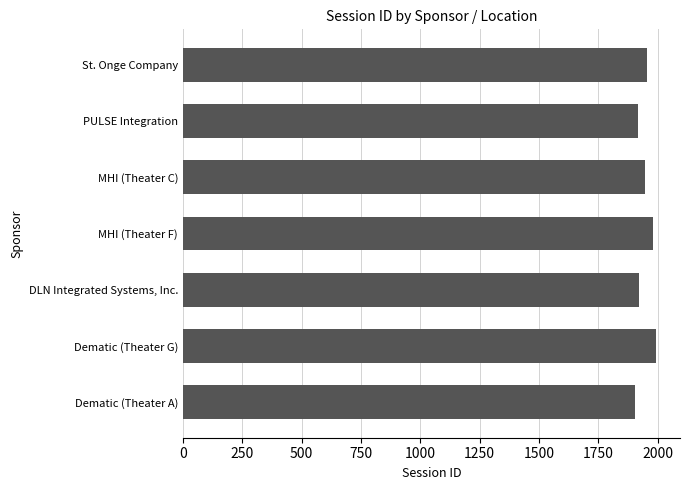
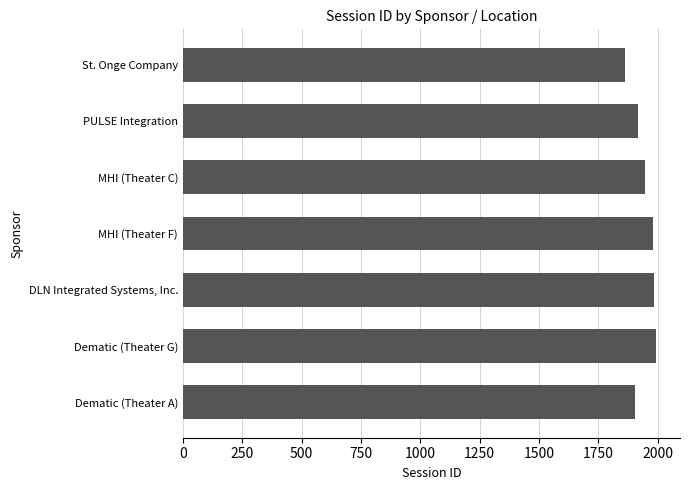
St. Onge Company: 1960 -> 1870
DLN Integrated Systems, Inc.: 1920 -> 1980
